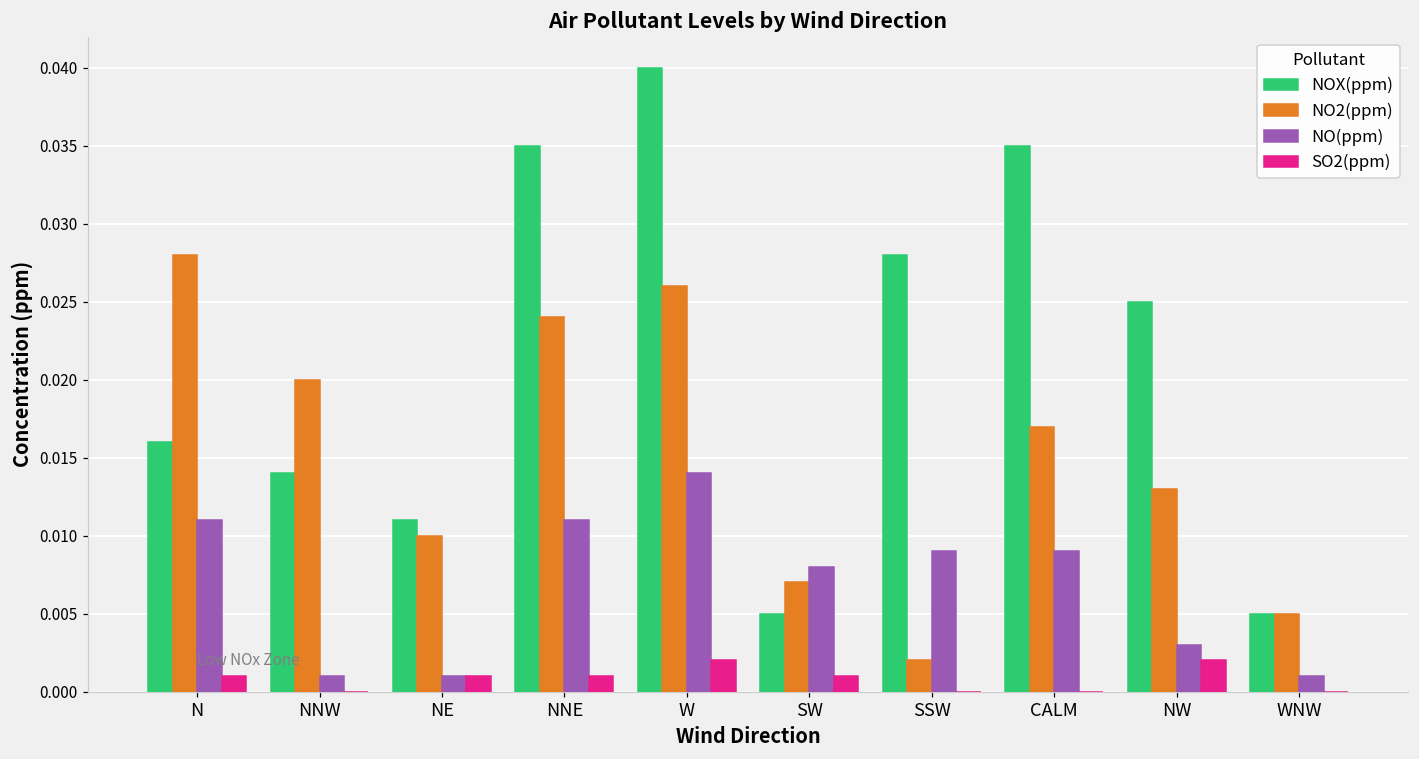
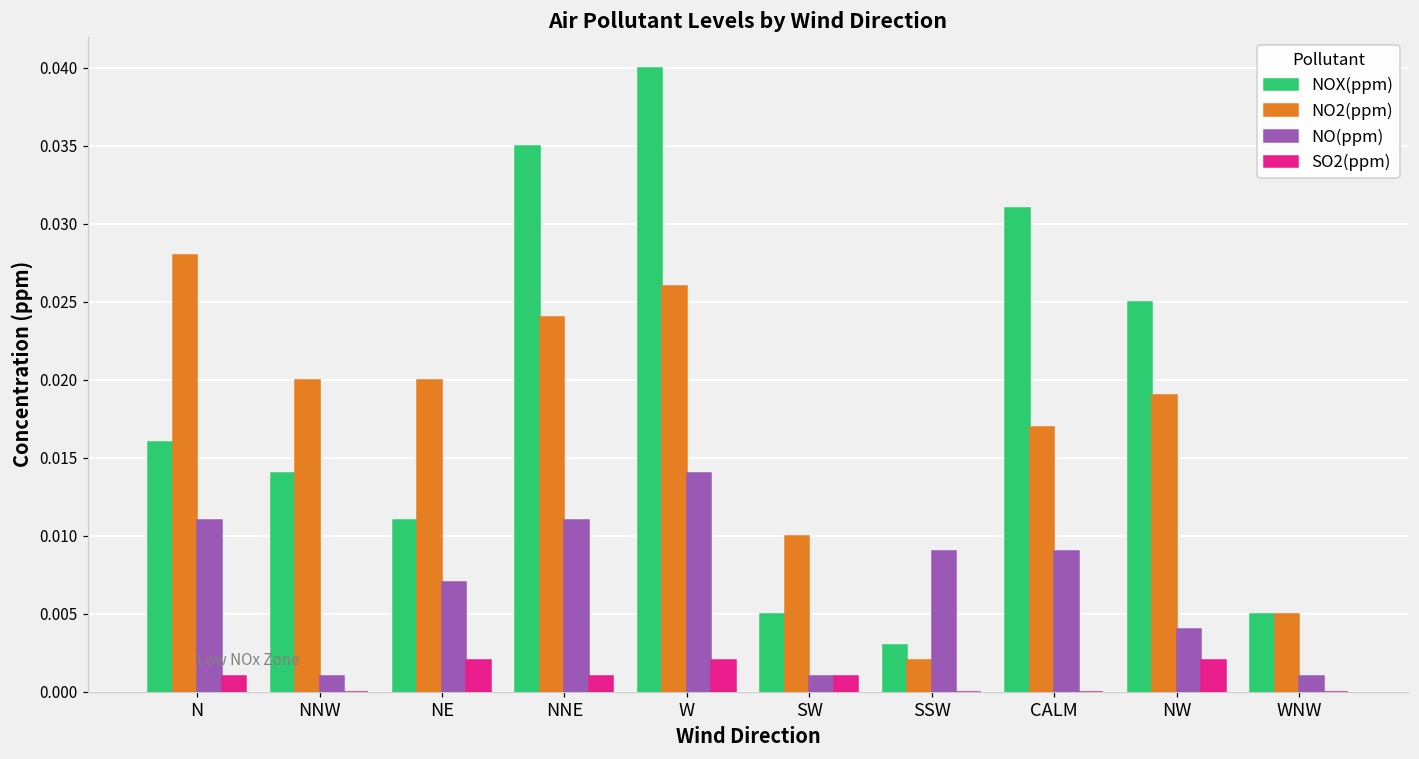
NO2(ppm), NE: 0.01 -> 0.02
NO(ppm), NE: 0.001 -> 0.007
SO2(ppm), NE: 0.001 -> 0.002
NO2(ppm), SW: 0.007 -> 0.010
NO(ppm), SW: 0.008 -> 0.001
NOX(ppm), SSW: 0.028 -> 0.003
NOX(ppm), CALM: 0.035 -> 0.031
NO2(ppm), NW: 0.013 -> 0.019
NO(ppm), NW: 0.003 -> 0.004
